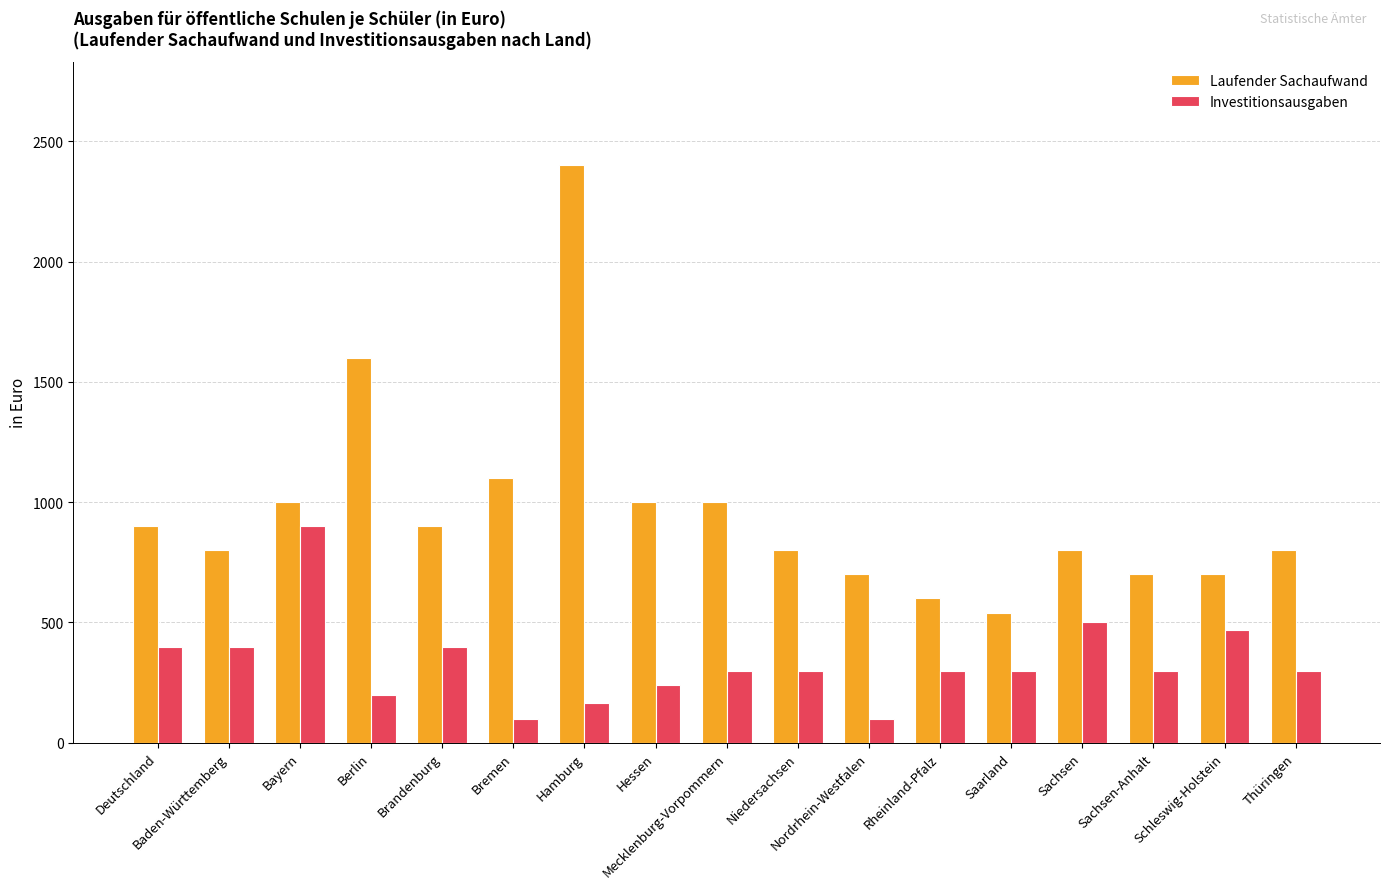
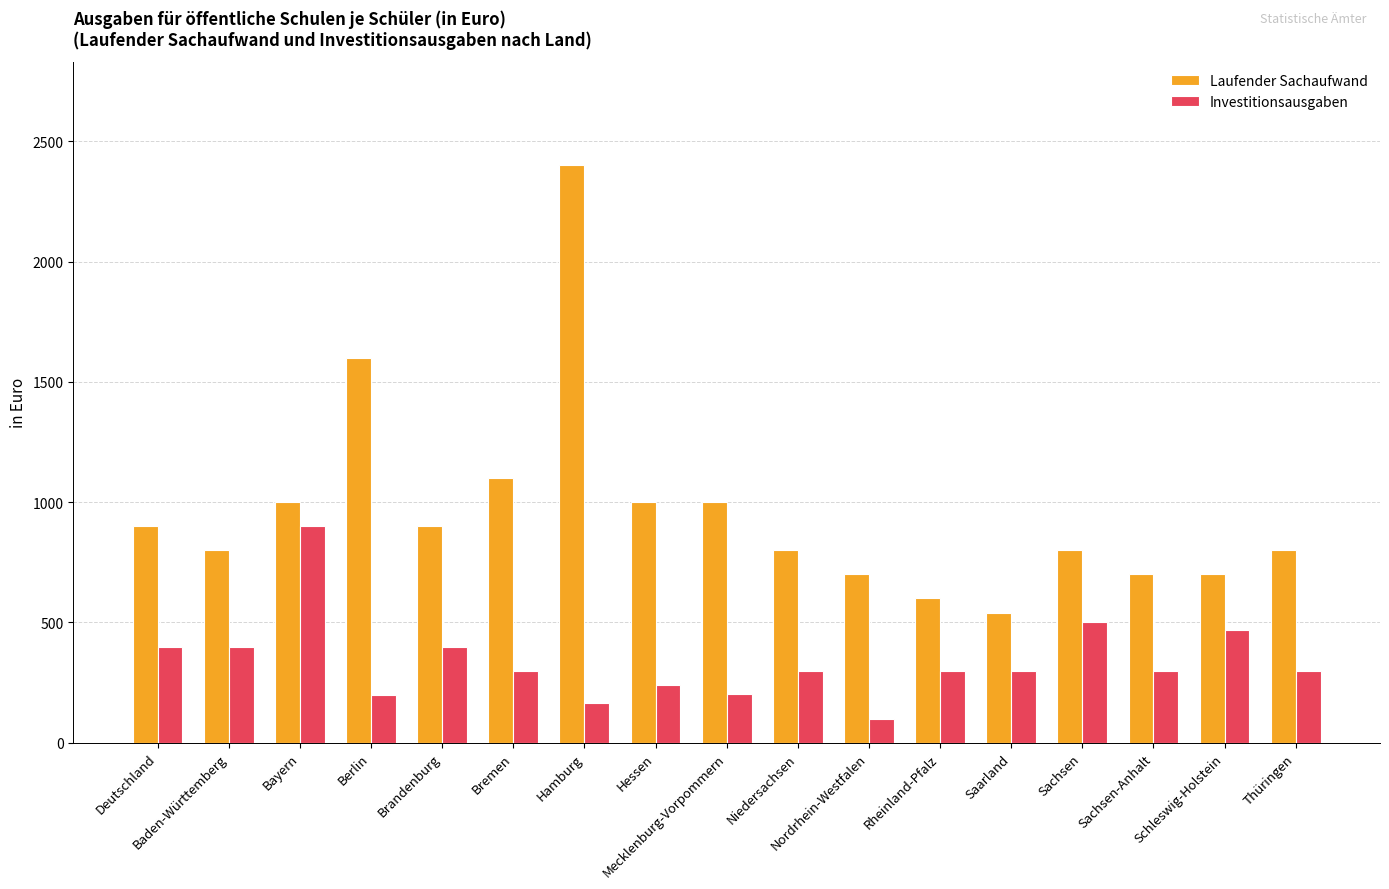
Investitionsausgaben, Bremen: 100 -> 300
Investitionsausgaben, Mecklenburg-Vorpommern: 300 -> 200
